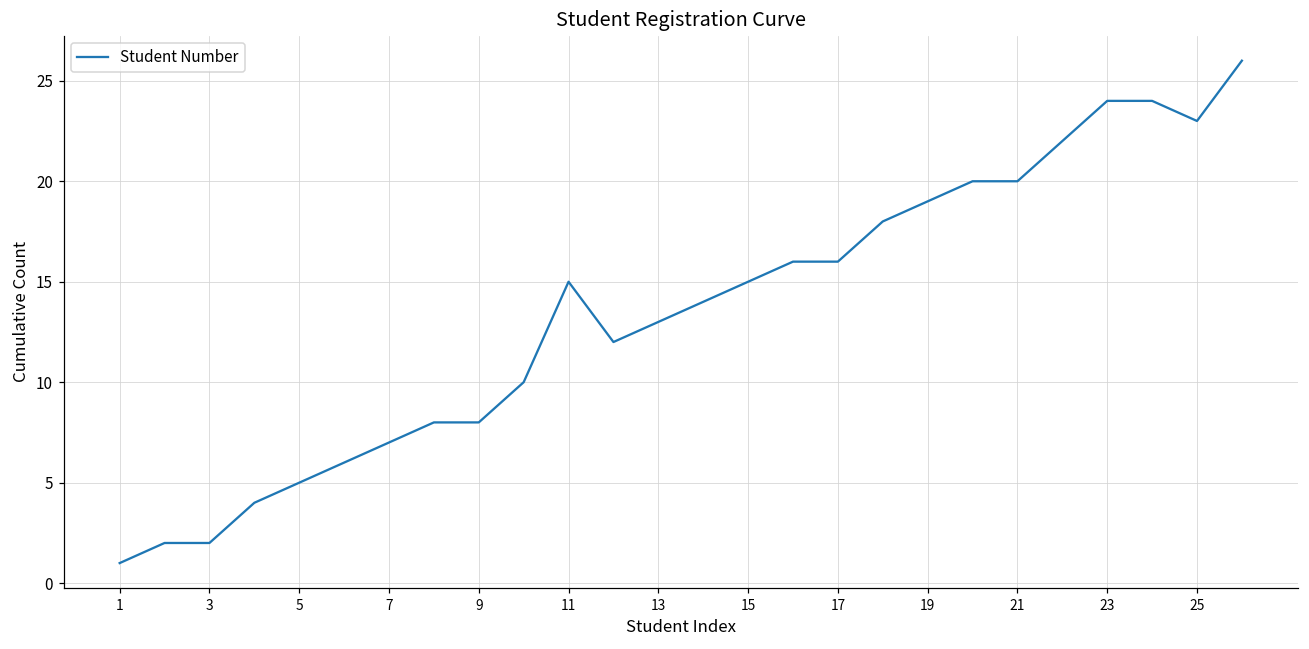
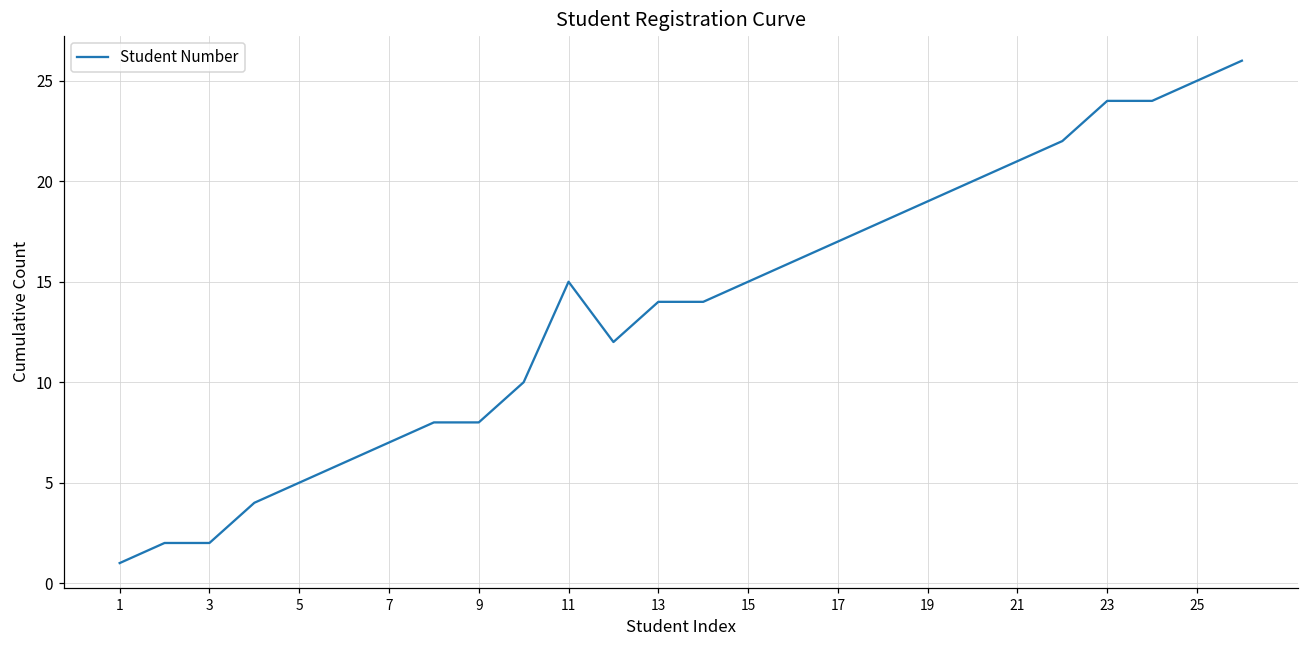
13: 13 -> 14
17: 16 -> 17
21: 20 -> 21
25: 23 -> 25
